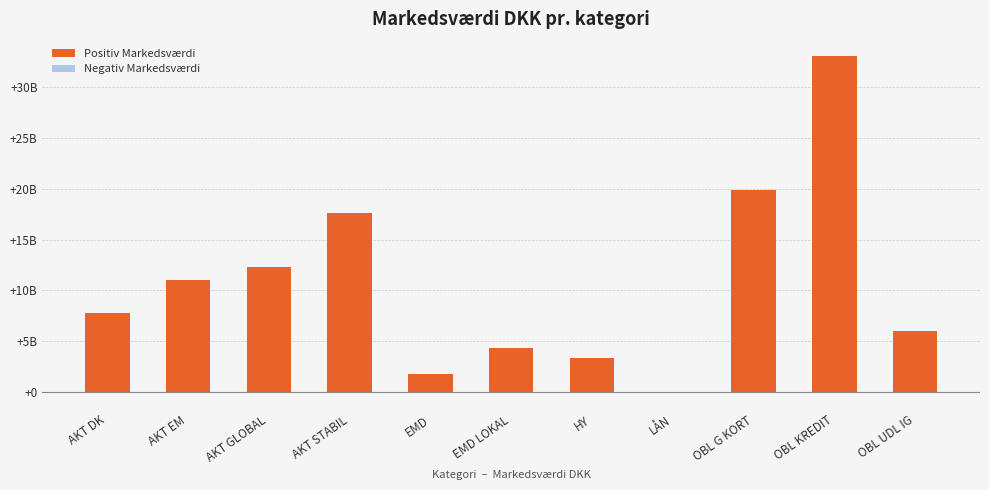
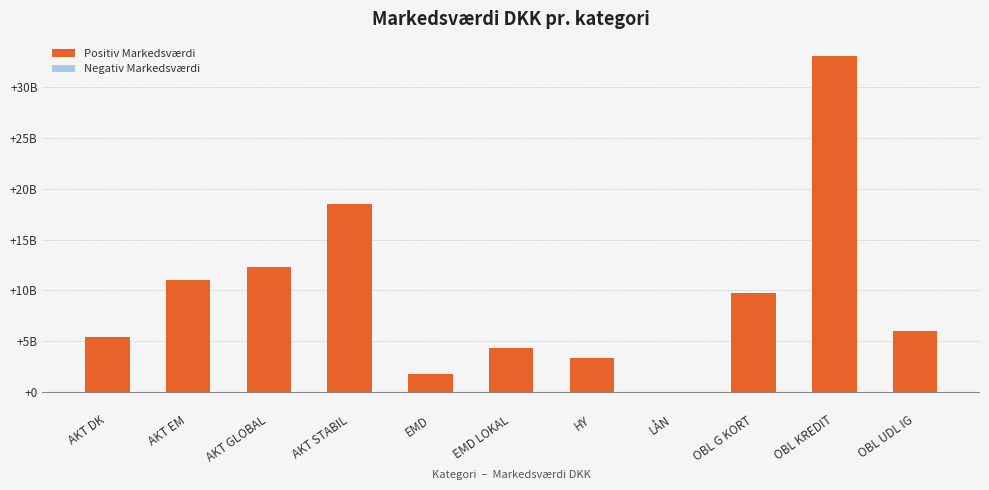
AKT DK: +7800000000 -> +5400000000
AKT STABIL: +17600000000 -> +18500000000
OBL G KORT: +19900000000 -> +9800000000
